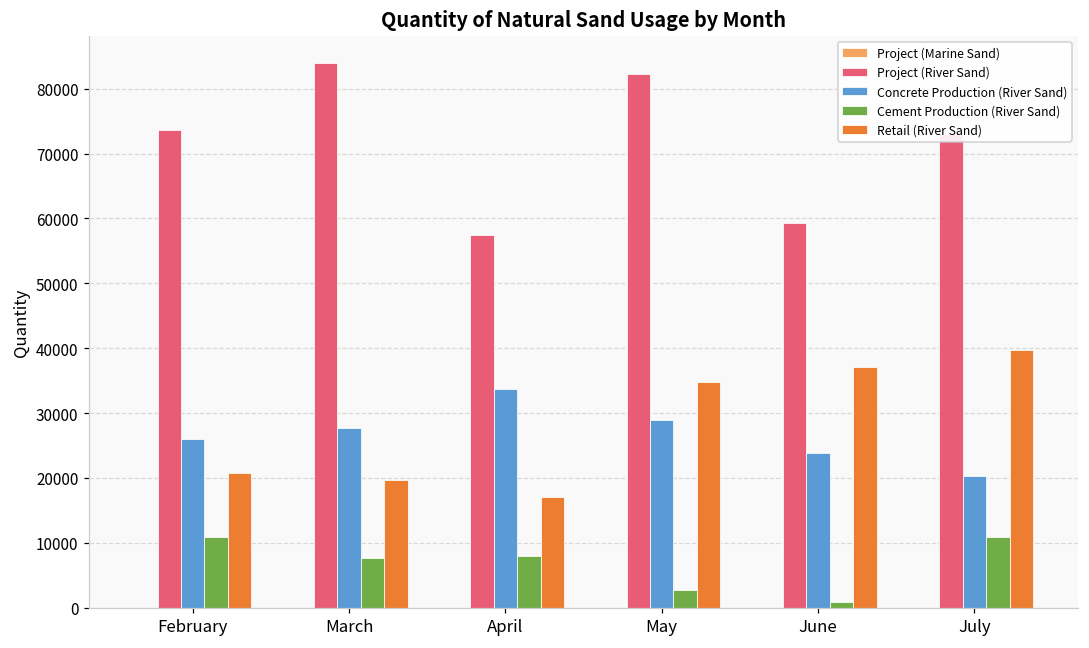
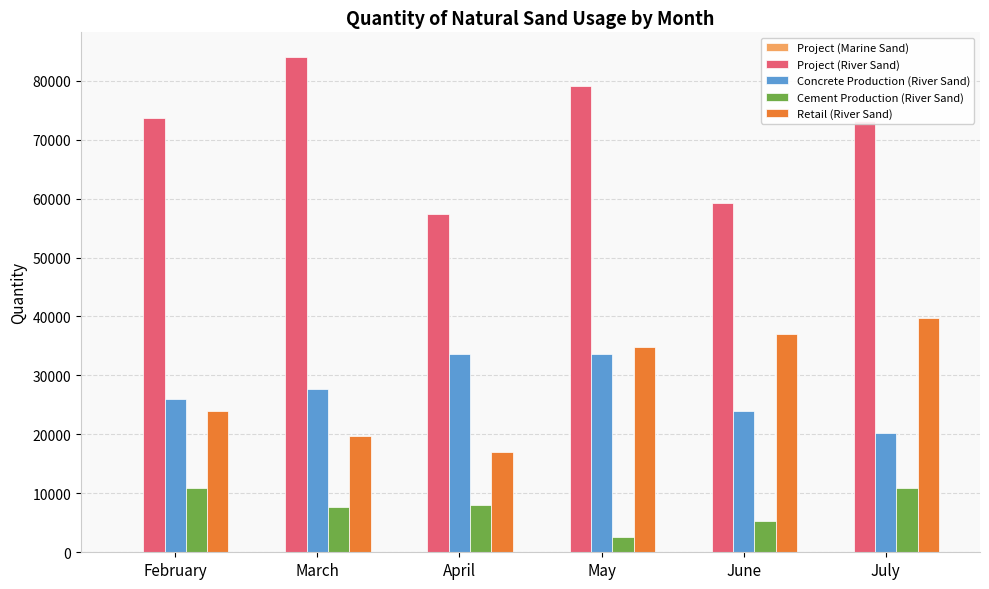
Retail (River Sand), February: 21000 -> 24000
Project (River Sand), May: 82000 -> 79000
Concrete Production (River Sand), May: 29000 -> 34000
Cement Production (River Sand), June: 1000 -> 5000
